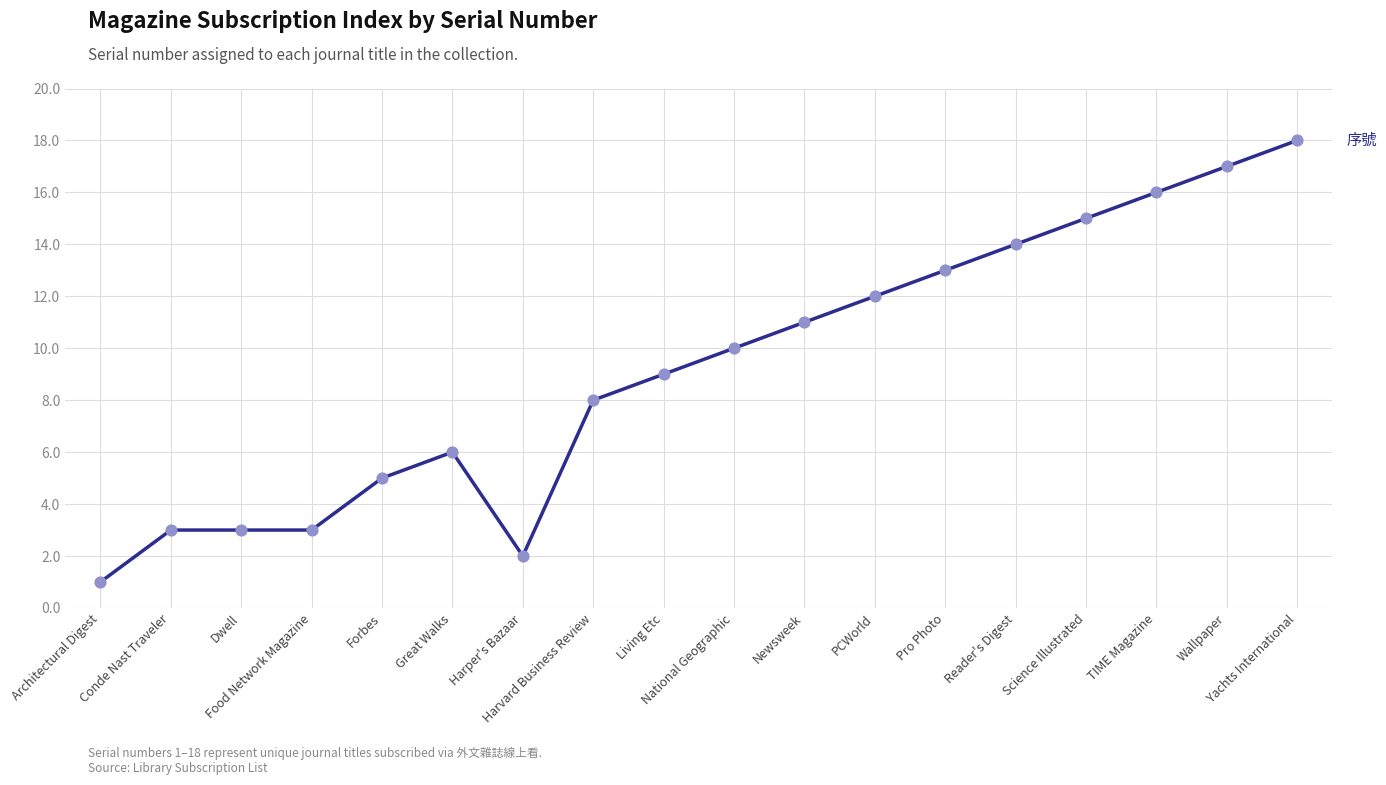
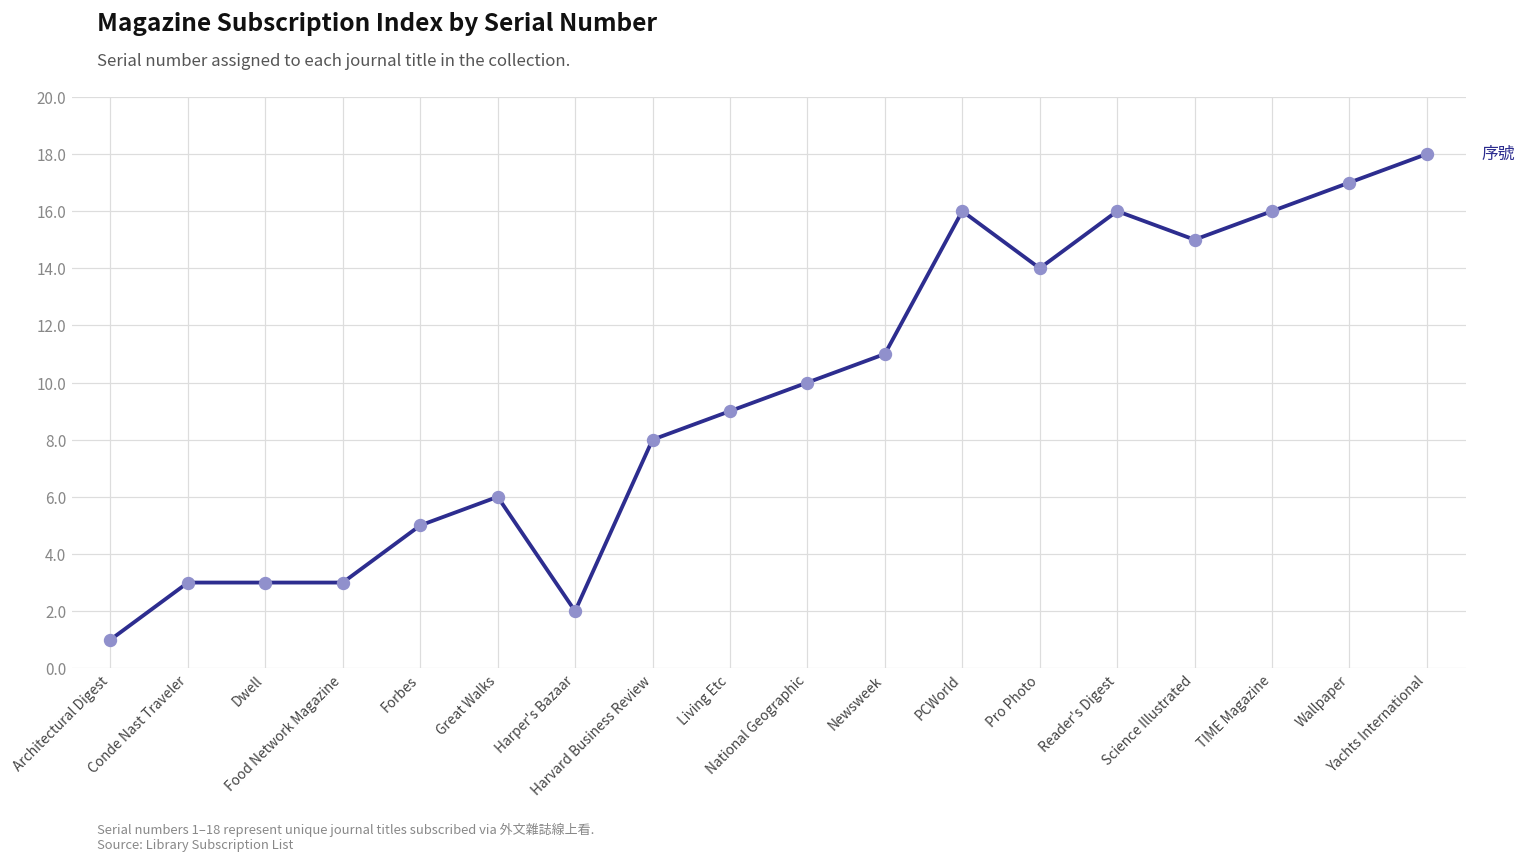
PCWorld: 12 -> 16
Pro Photo: 13 -> 14
Reader's Digest: 14 -> 16
